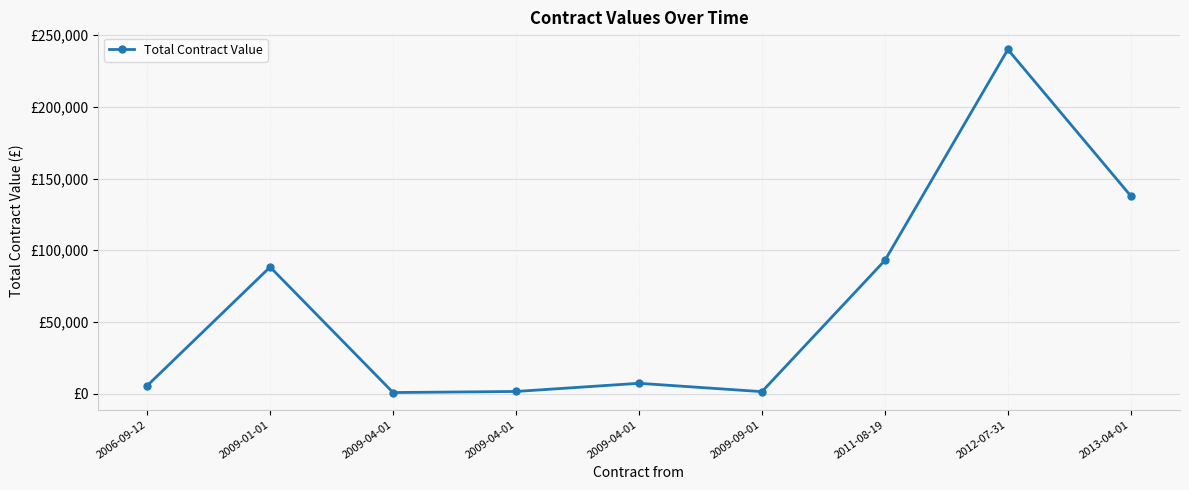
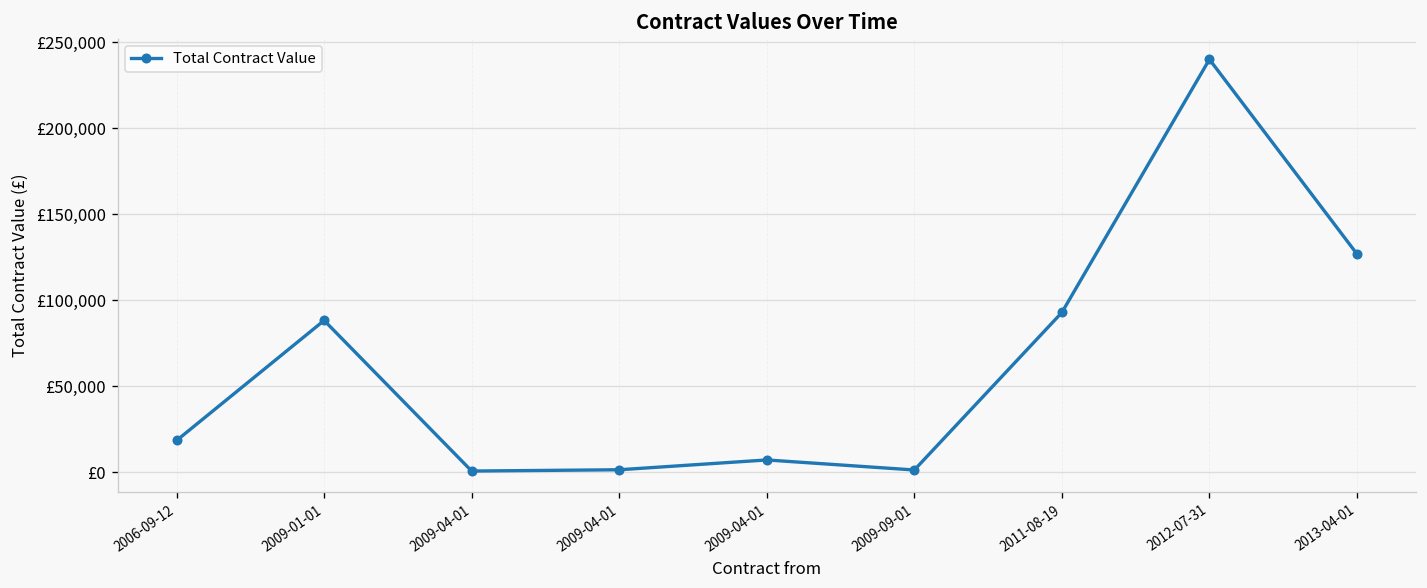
2006-09-12: £6,000 -> £19,000
2013-04-01: £138,000 -> £127,000
